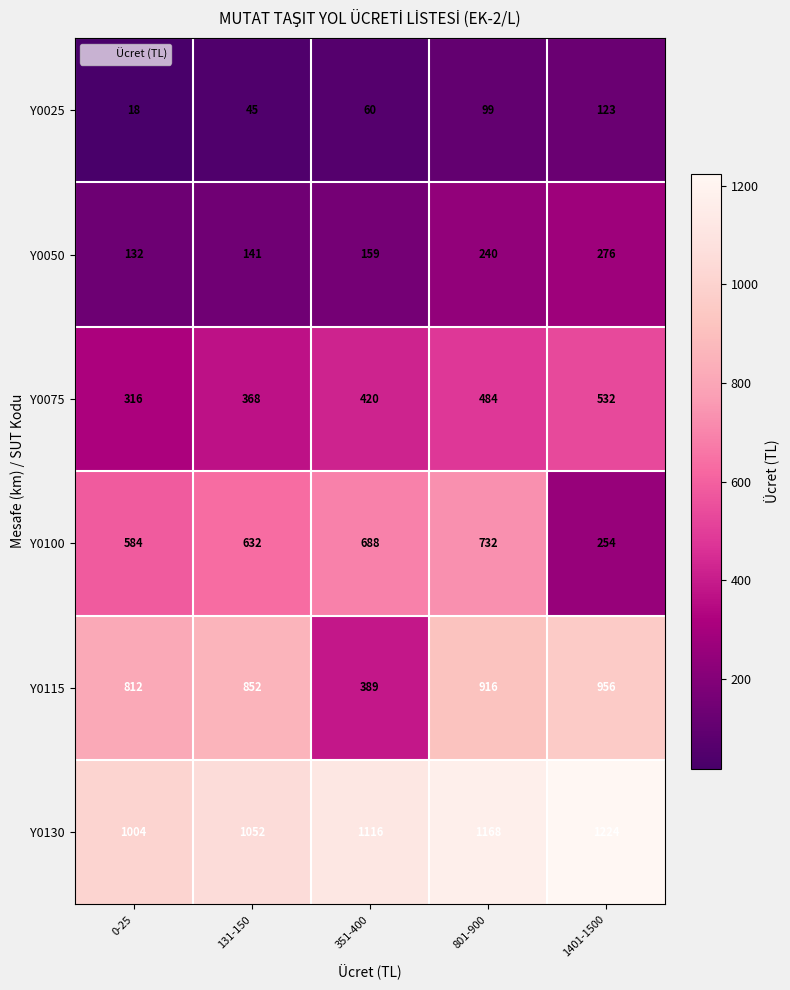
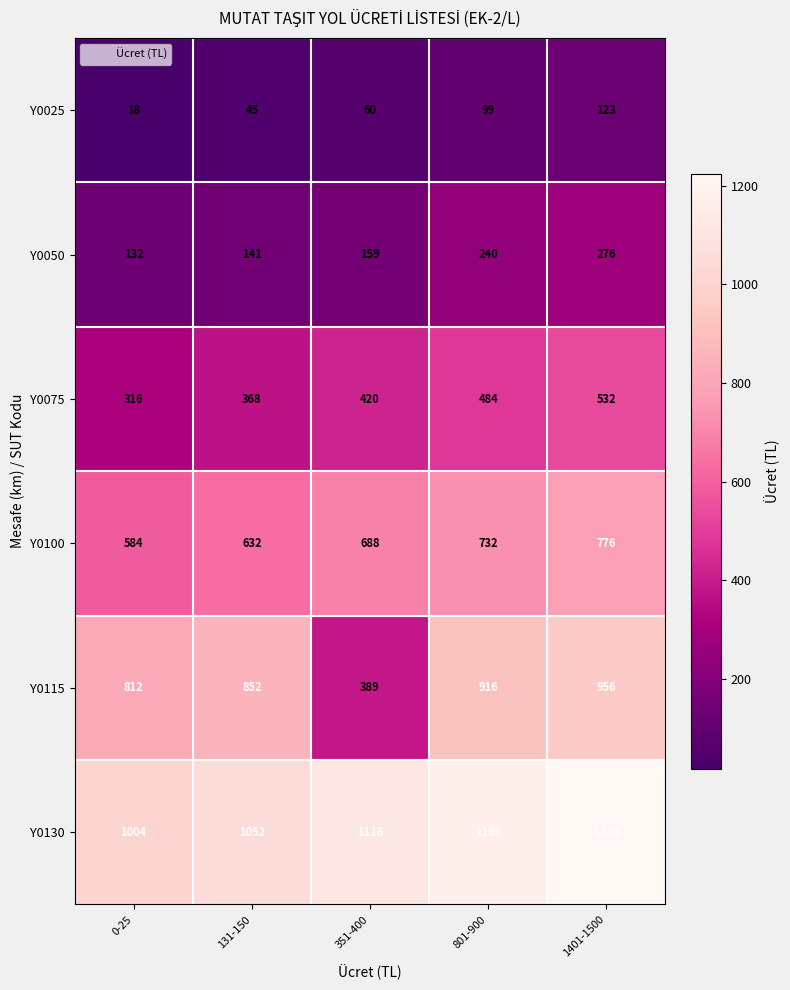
Y0100, 1401-1500: 254 -> 776
